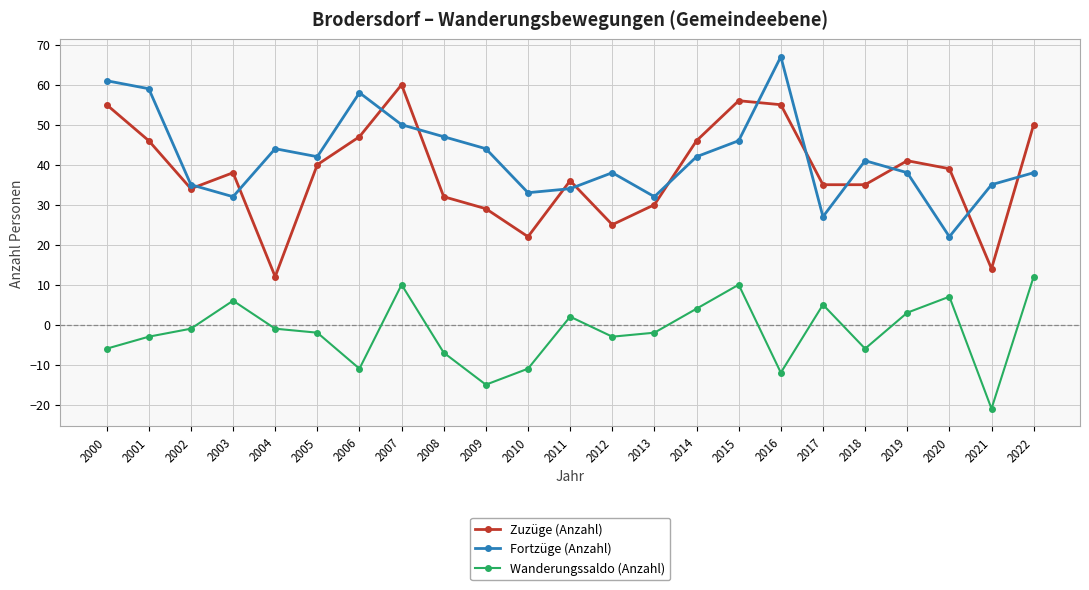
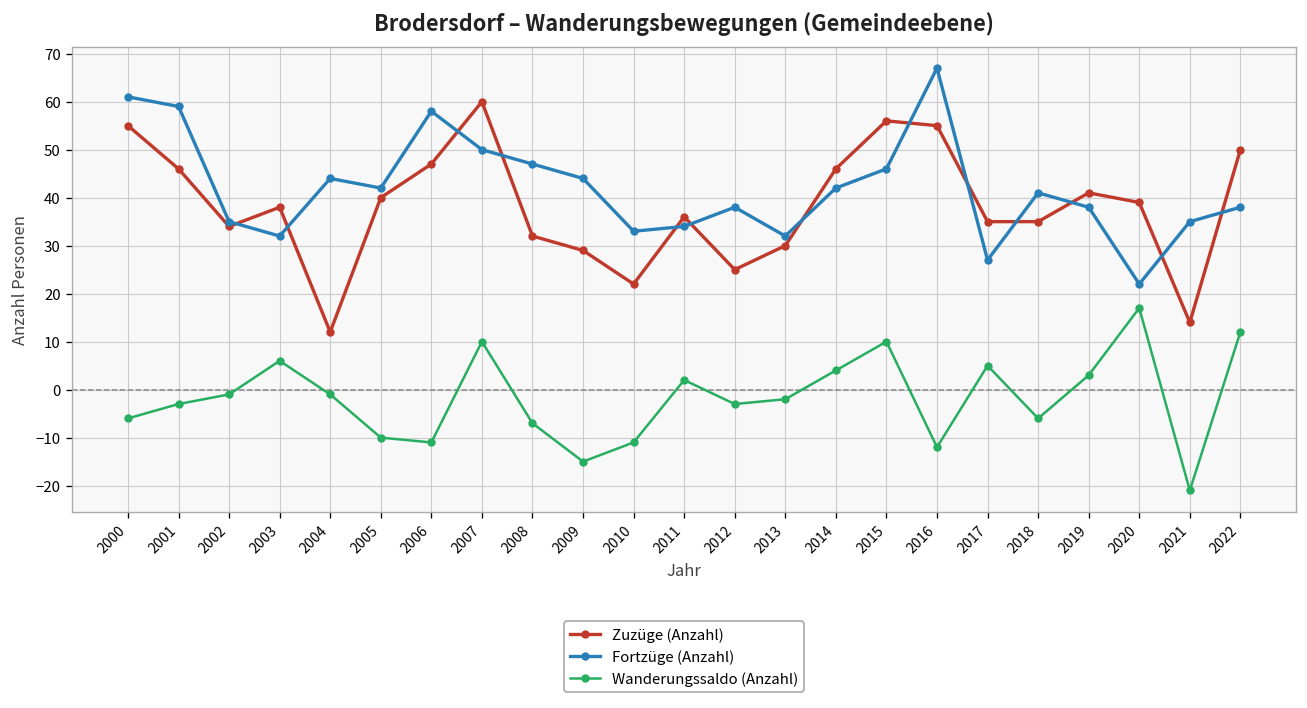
Wanderungssaldo (Anzahl), 2005: -2 -> -10
Wanderungssaldo (Anzahl), 2020: 7 -> 17
